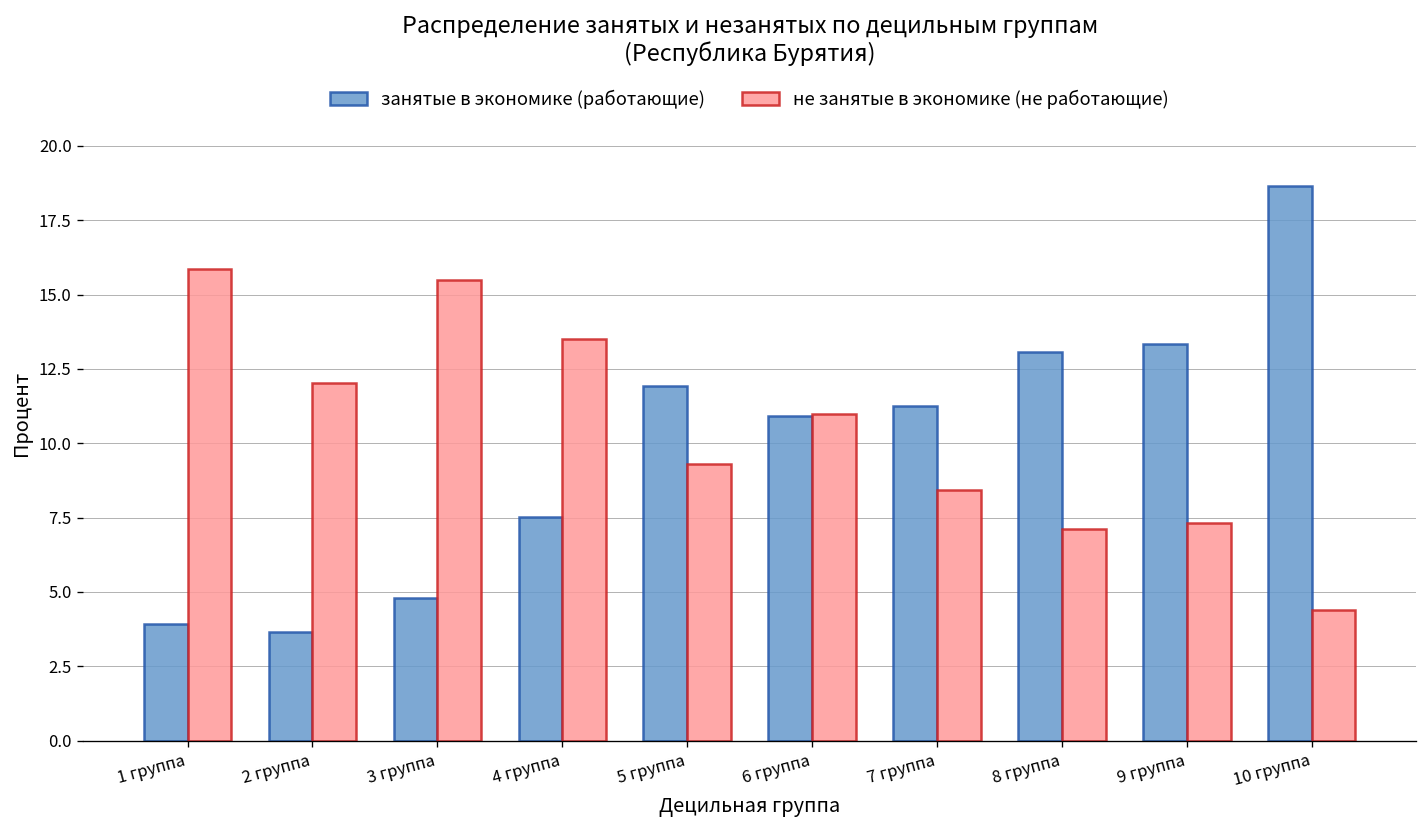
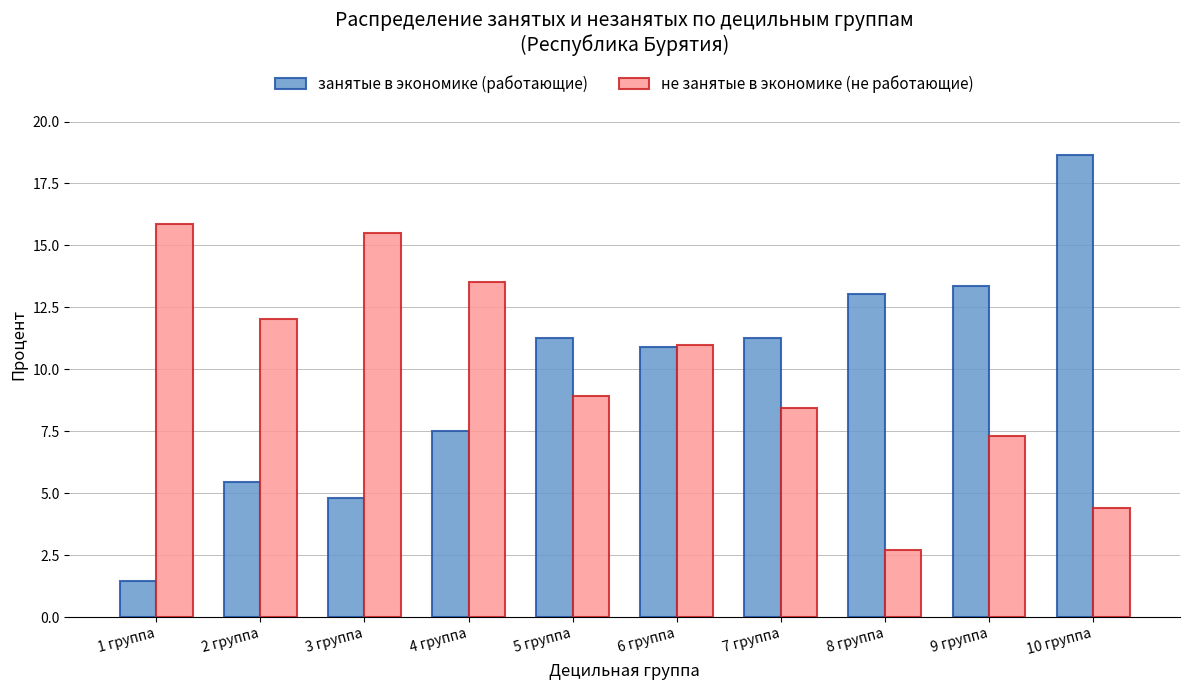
занятые в экономике (работающие), 1 группа: 3.9 -> 1.5
занятые в экономике (работающие), 2 группа: 3.7 -> 5.5
занятые в экономике (работающие), 5 группа: 11.9 -> 11.3
не занятые в экономике (не работающие), 5 группа: 9.3 -> 8.9
не занятые в экономике (не работающие), 8 группа: 7.1 -> 2.7
